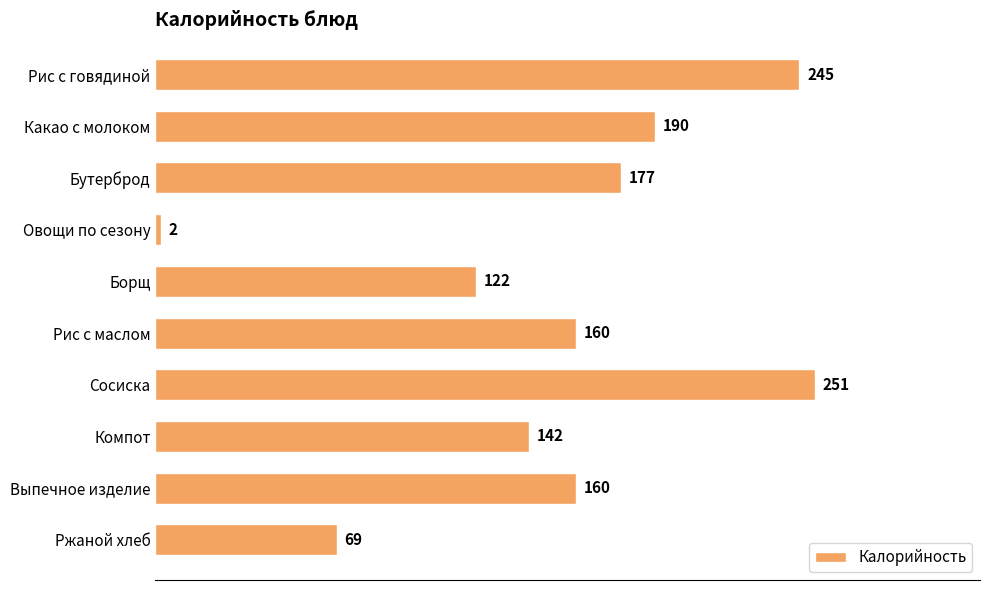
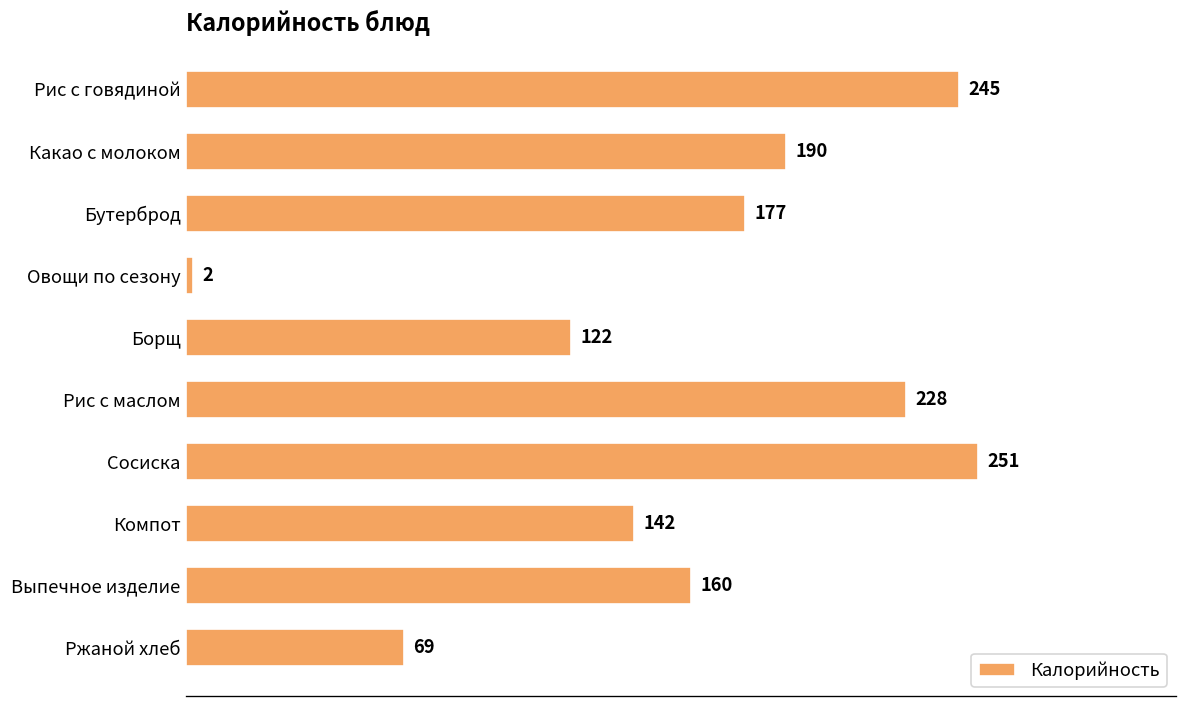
Рис с маслом: 160 -> 228
